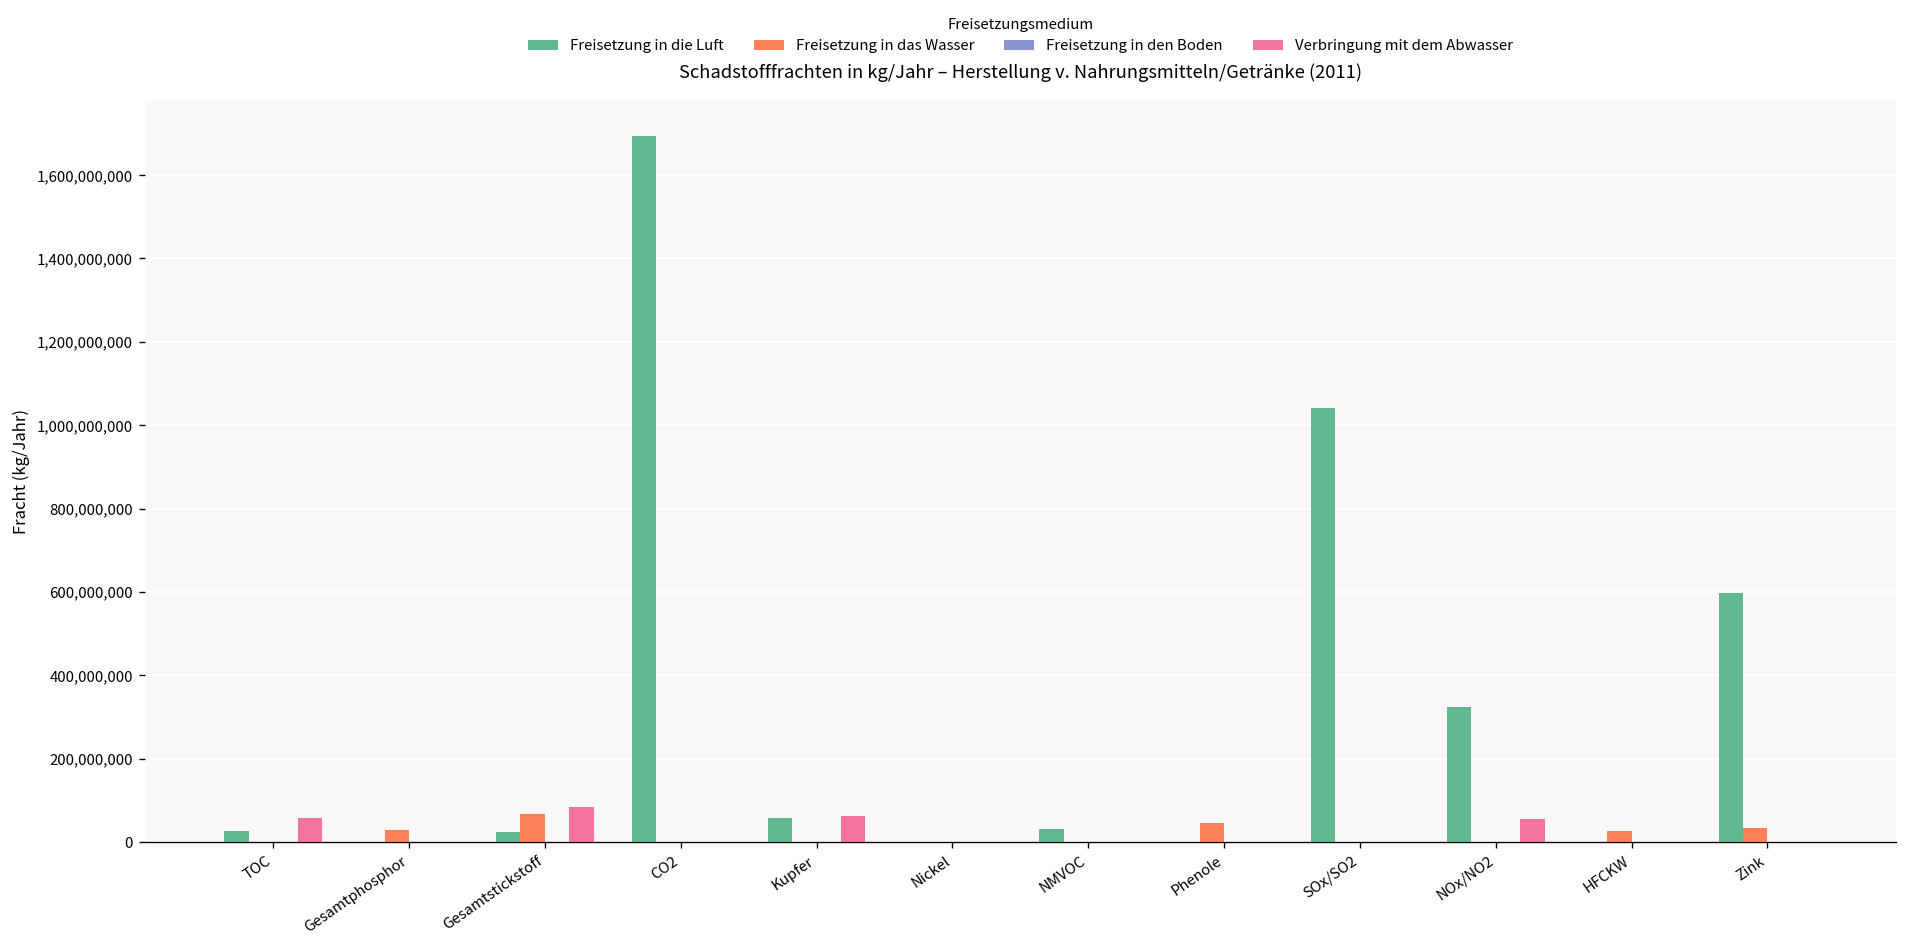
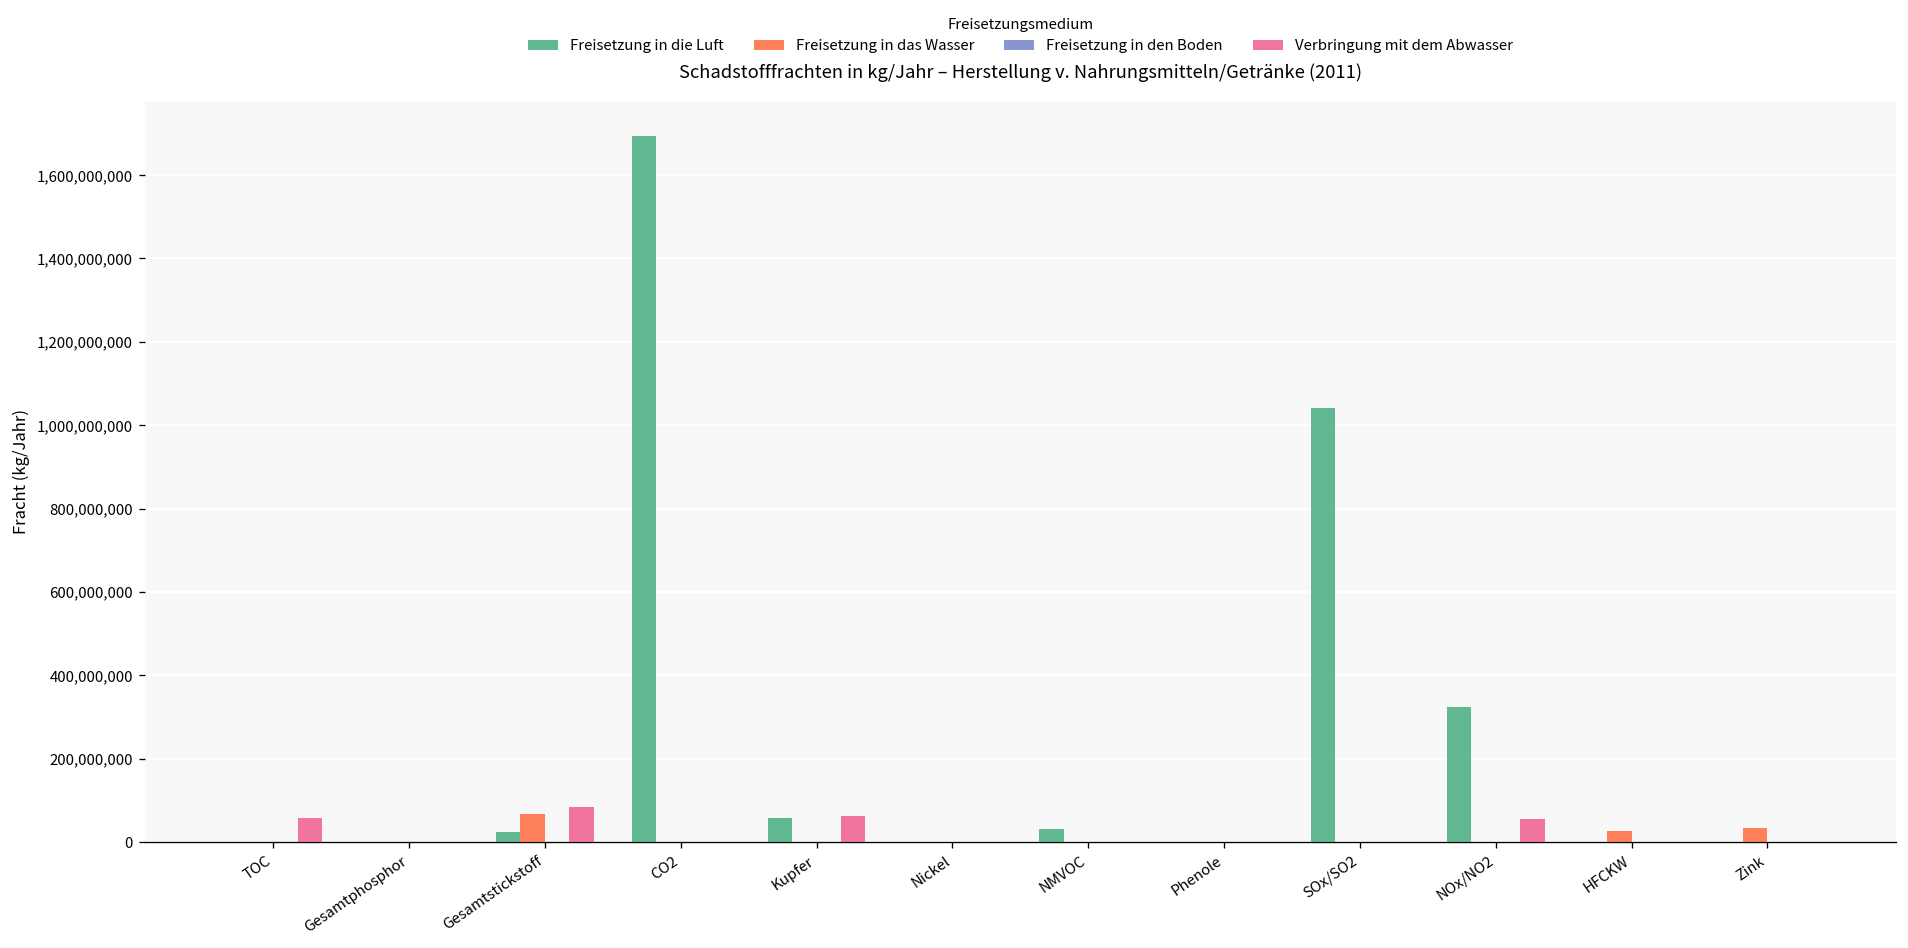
Freisetzung in die Luft, TOC: 30,000,000 -> 0
Freisetzung in das Wasser, Gesamtphosphor: 30,000,000 -> 0
Freisetzung in das Wasser, Phenole: 50,000,000 -> 0
Freisetzung in die Luft, Zink: 600,000,000 -> 0
